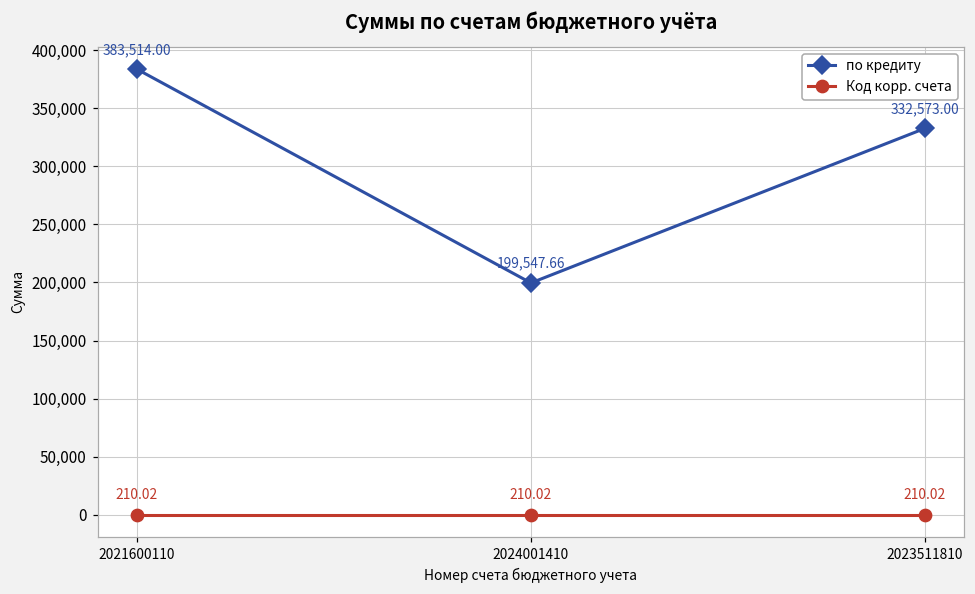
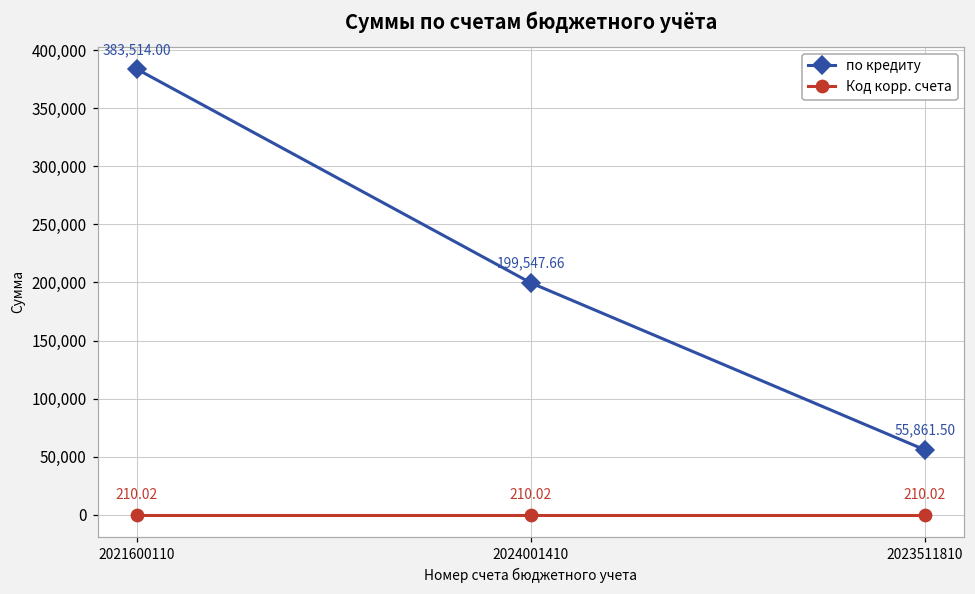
по кредиту, 2023511810: 332,573.00 -> 55,861.50
